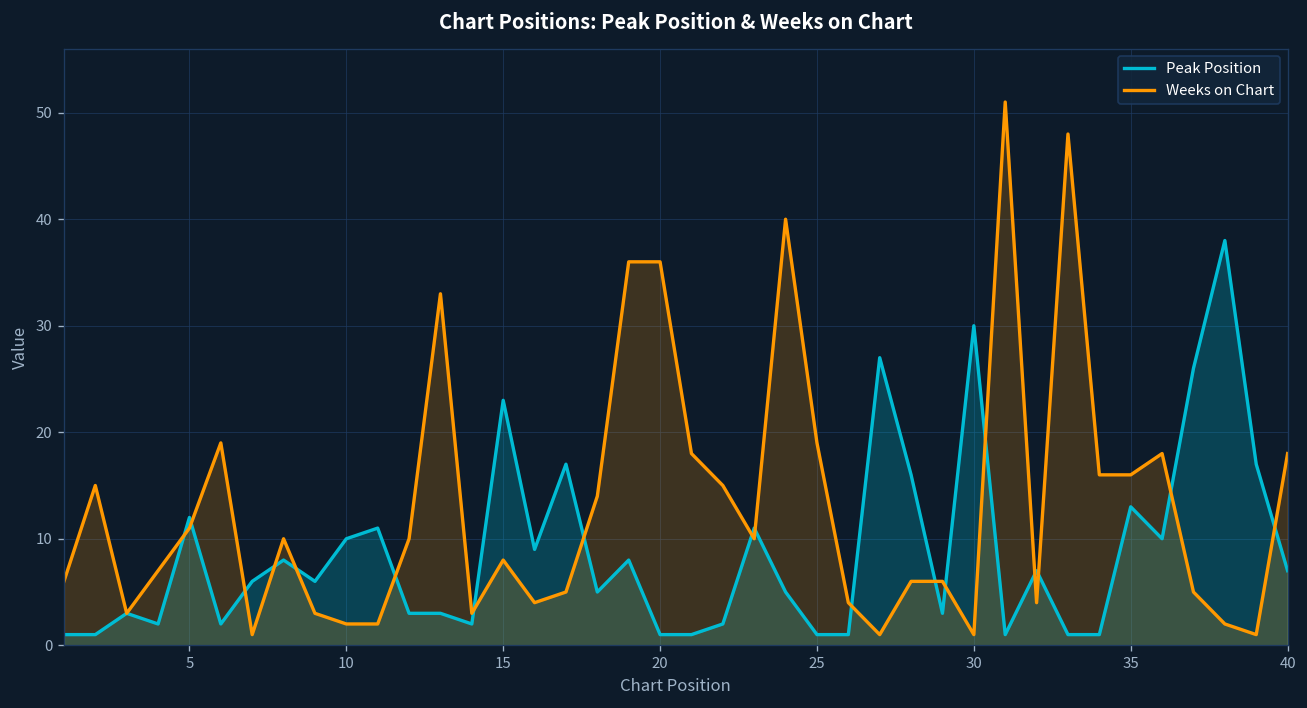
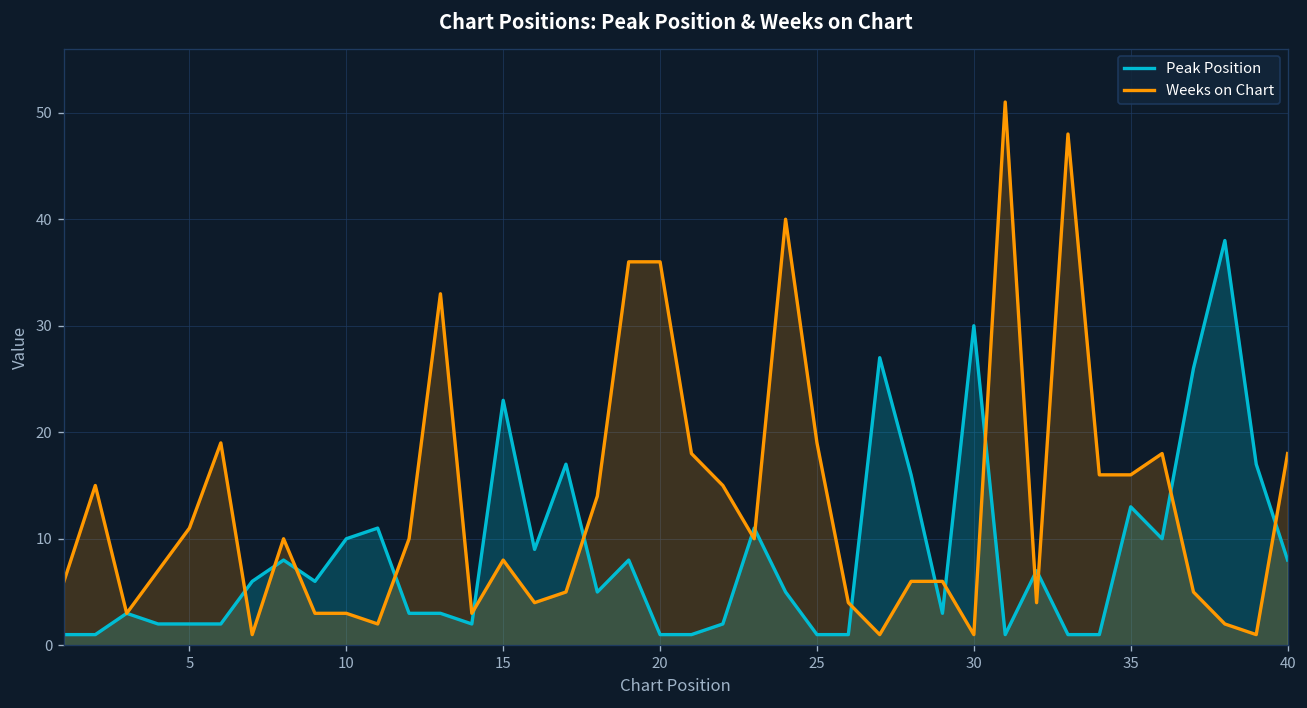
Peak Position, 5: 12 -> 2
Weeks on Chart, 10: 2 -> 3
Peak Position, 40: 7 -> 8
